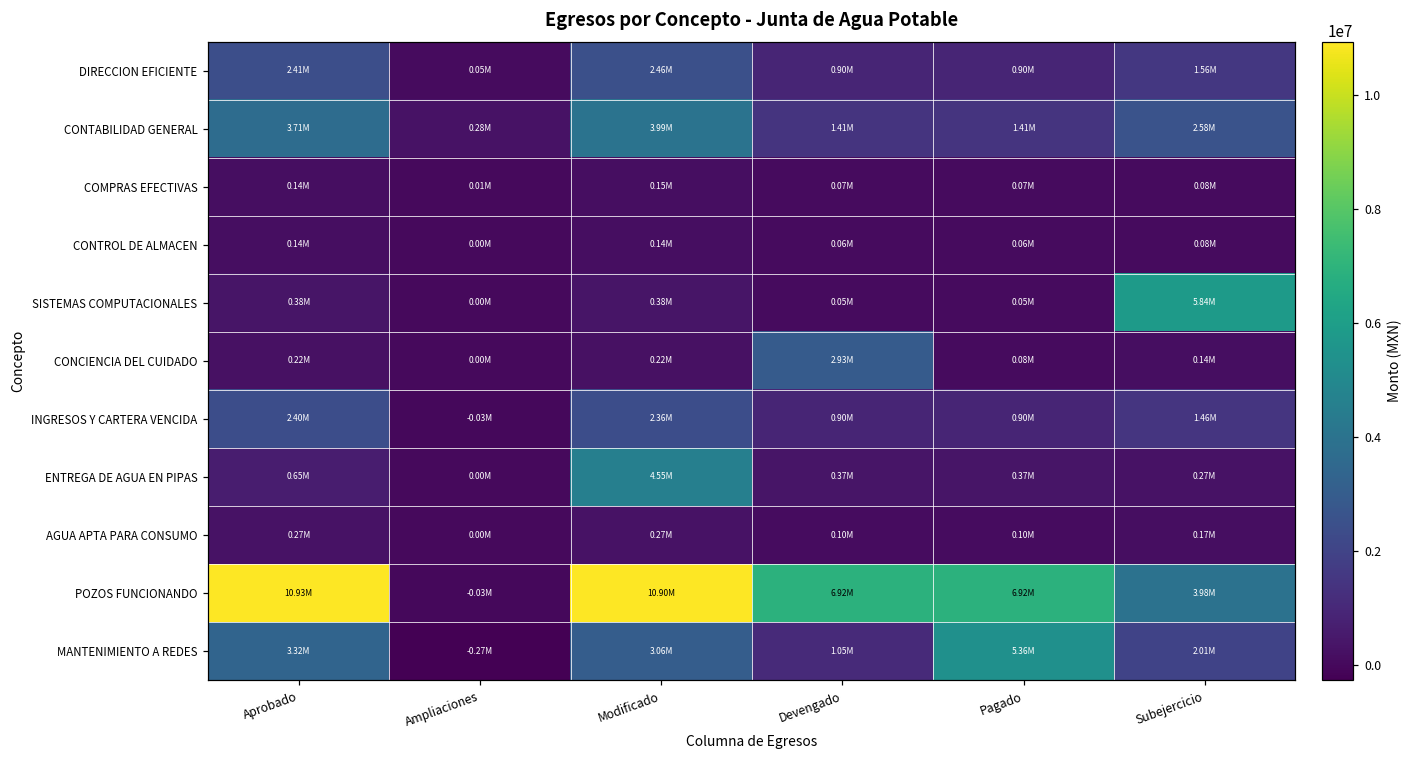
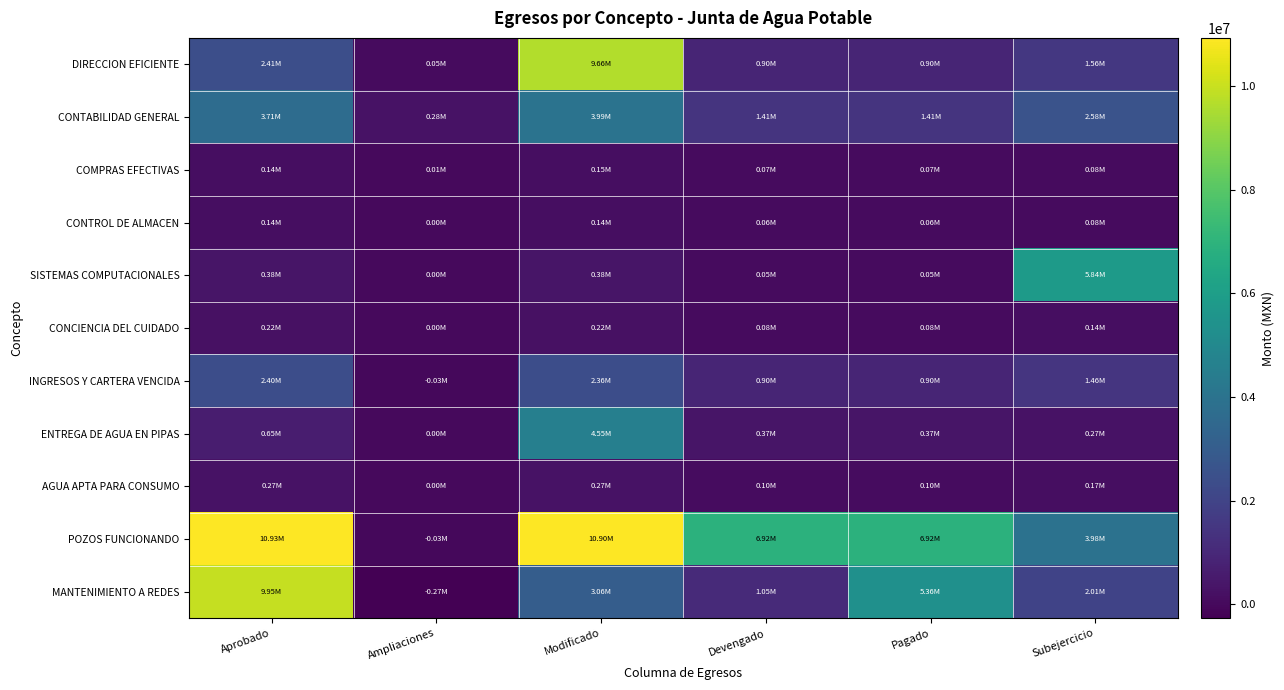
DIRECCION EFICIENTE, Modificado: 2.46M -> 9.66M
CONCIENCIA DEL CUIDADO, Devengado: 2.93M -> 0.08M
MANTENIMIENTO A REDES, Aprobado: 3.32M -> 9.95M
